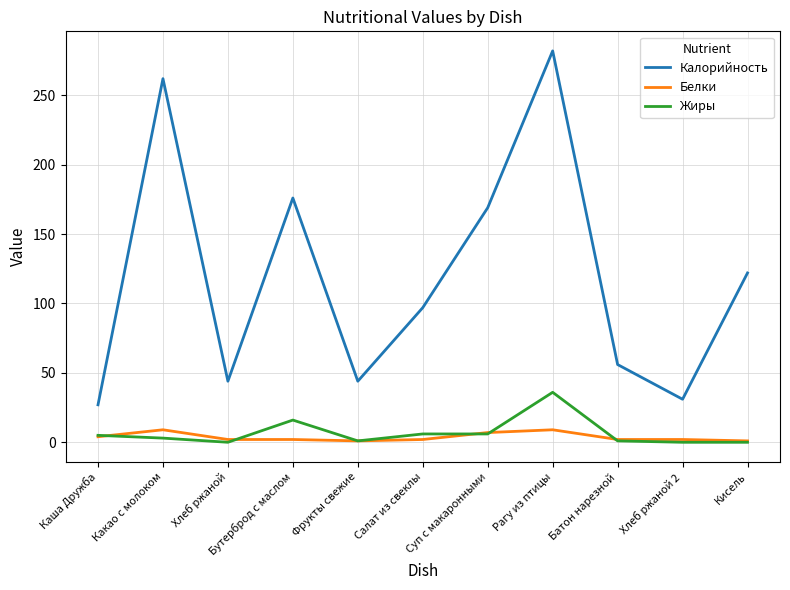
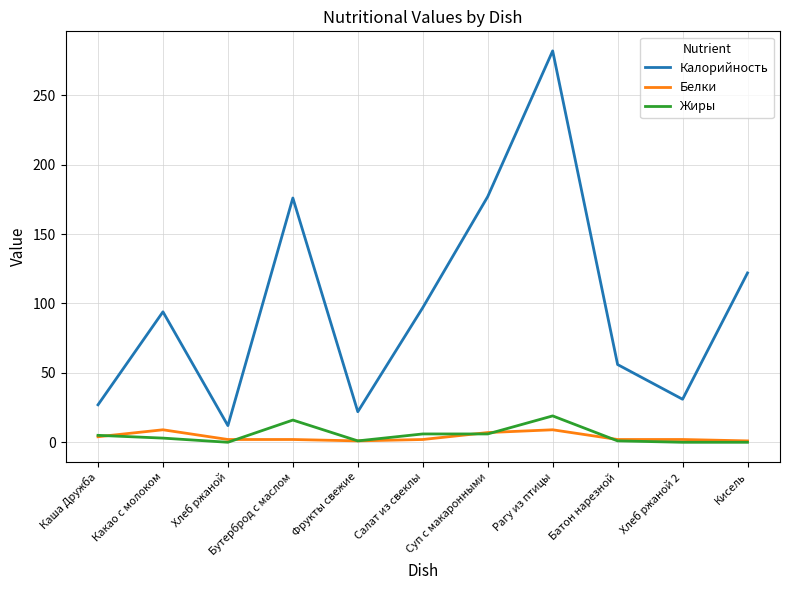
Калорийность, Какао с молоком: 262 -> 94
Калорийность, Хлеб ржаной: 44 -> 12
Калорийность, Фрукты свежие: 44 -> 22
Калорийность, Суп с макаронными: 169 -> 177
Жиры, Рагу из птицы: 36 -> 19
